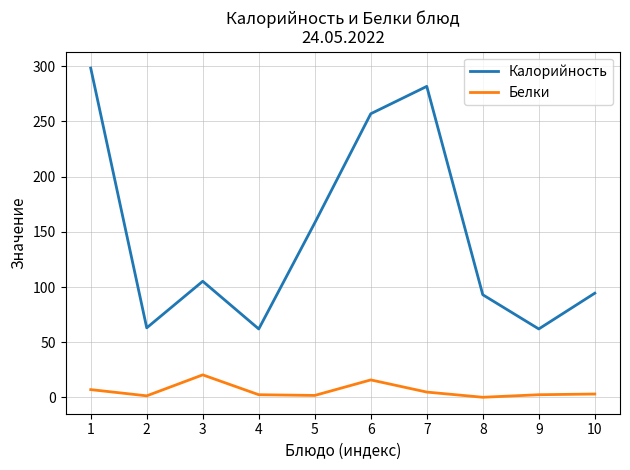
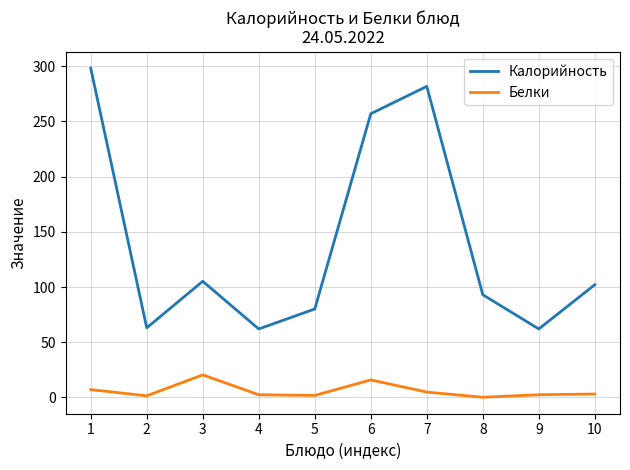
Калорийность, 5: 158 -> 80
Калорийность, 10: 94 -> 102
